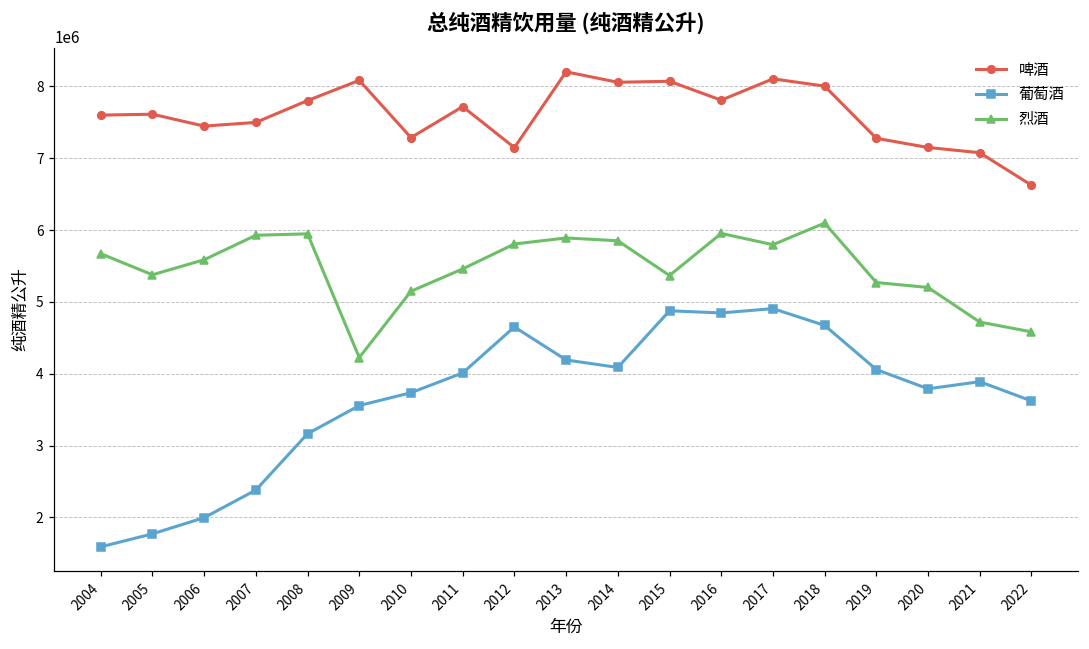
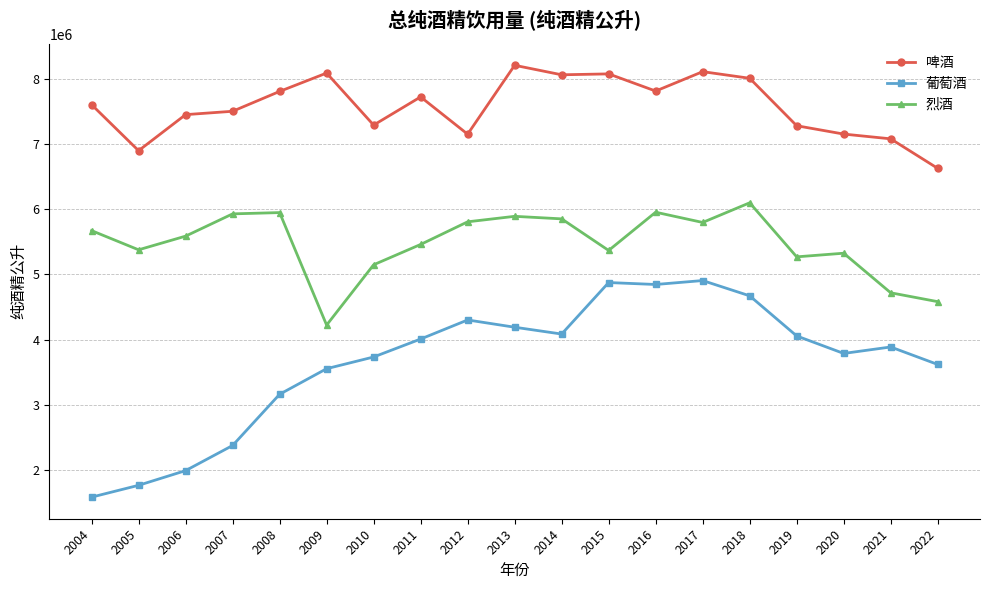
啤酒, 2005: 7600000 -> 6900000
葡萄酒, 2012: 4700000 -> 4300000
烈酒, 2020: 5200000 -> 5300000
